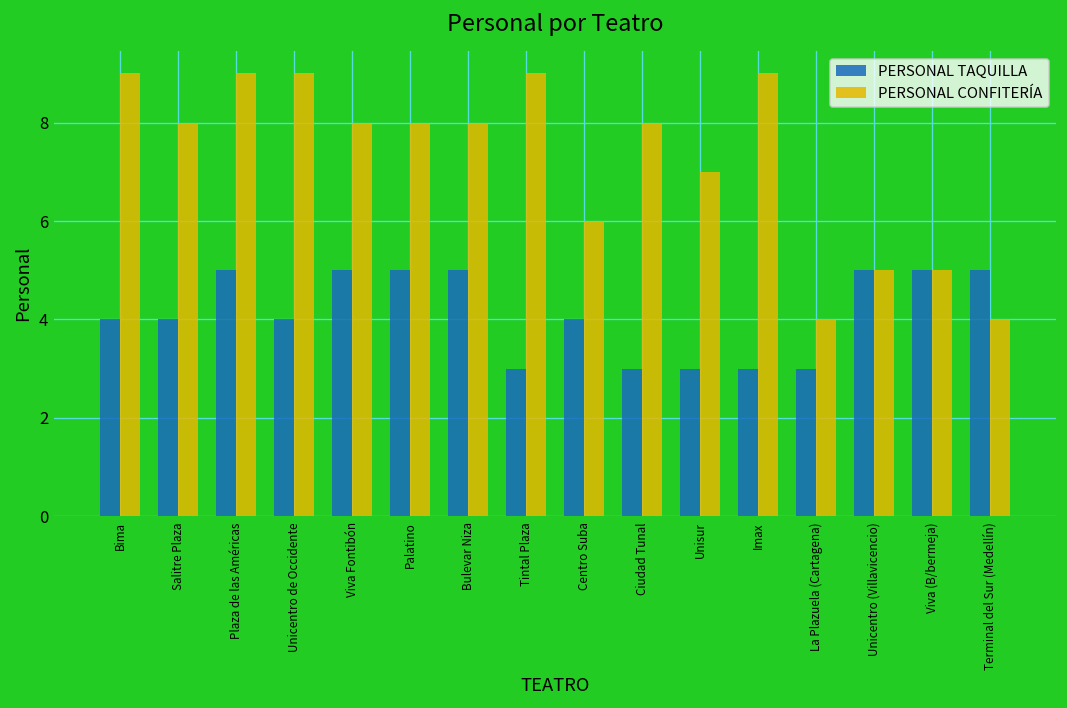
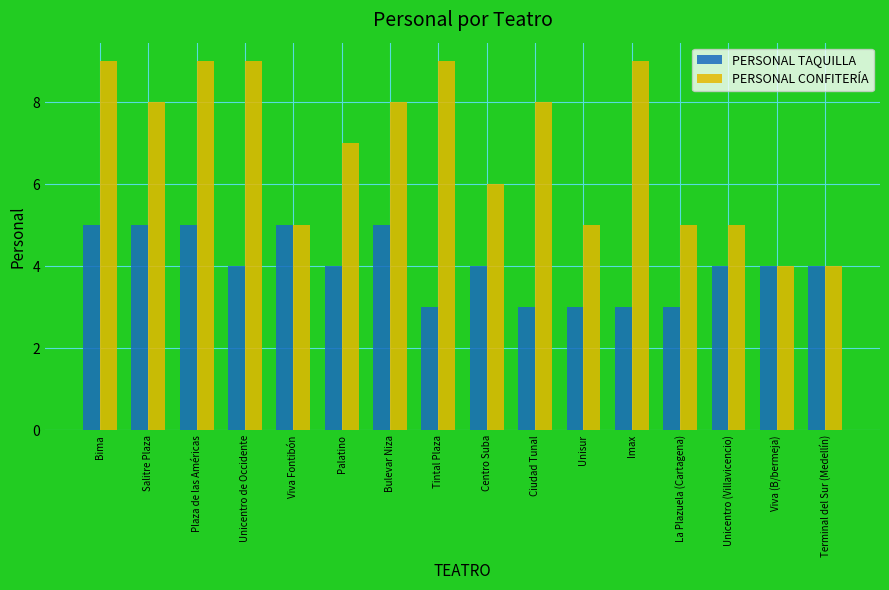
PERSONAL TAQUILLA, Bima: 4 -> 5
PERSONAL TAQUILLA, Salitre Plaza: 4 -> 5
PERSONAL CONFITERÍA, Viva Fontibón: 8 -> 5
PERSONAL TAQUILLA, Palatino: 5 -> 4
PERSONAL CONFITERÍA, Palatino: 8 -> 7
PERSONAL CONFITERÍA, Unisur: 7 -> 5
PERSONAL CONFITERÍA, La Plazuela (Cartagena): 4 -> 5
PERSONAL TAQUILLA, Unicentro (Villavicencio): 5 -> 4
PERSONAL TAQUILLA, Viva (B/bermeja): 5 -> 4
PERSONAL CONFITERÍA, Viva (B/bermeja): 5 -> 4
PERSONAL TAQUILLA, Terminal del Sur (Medellín): 5 -> 4
